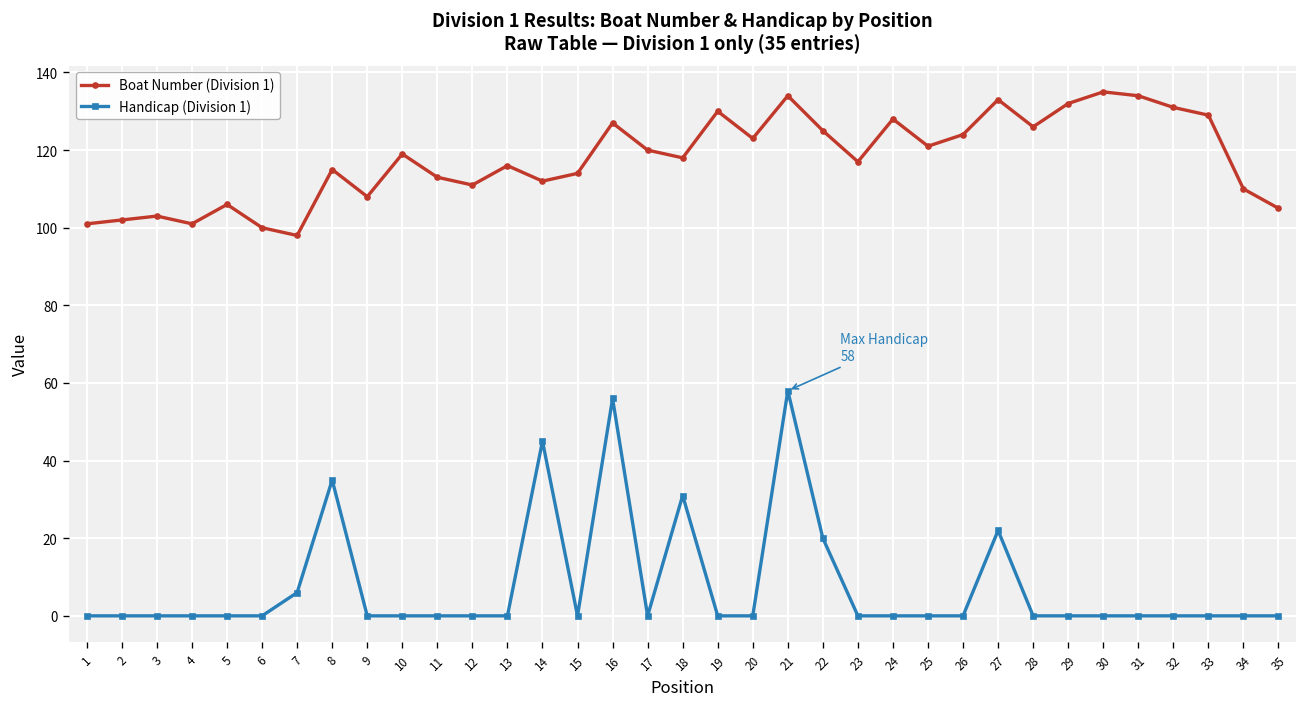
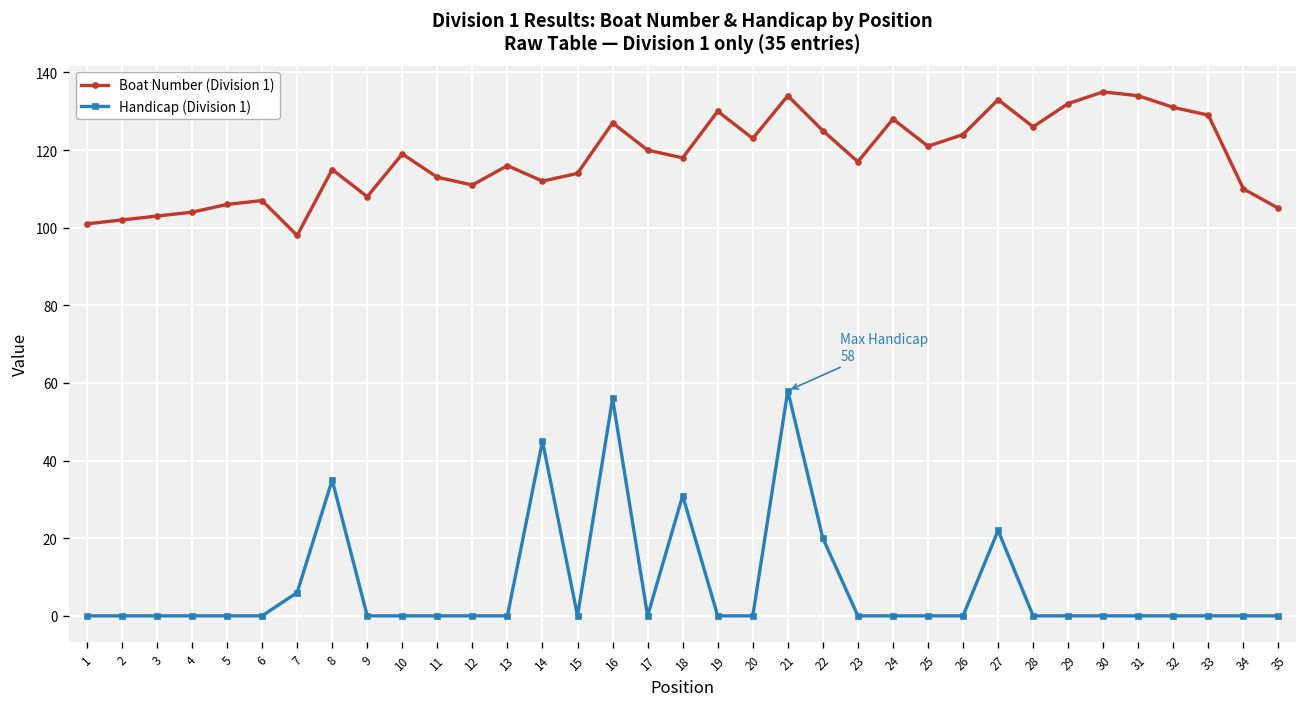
Boat Number (Division 1), 4: 101 -> 104
Boat Number (Division 1), 6: 100 -> 107
